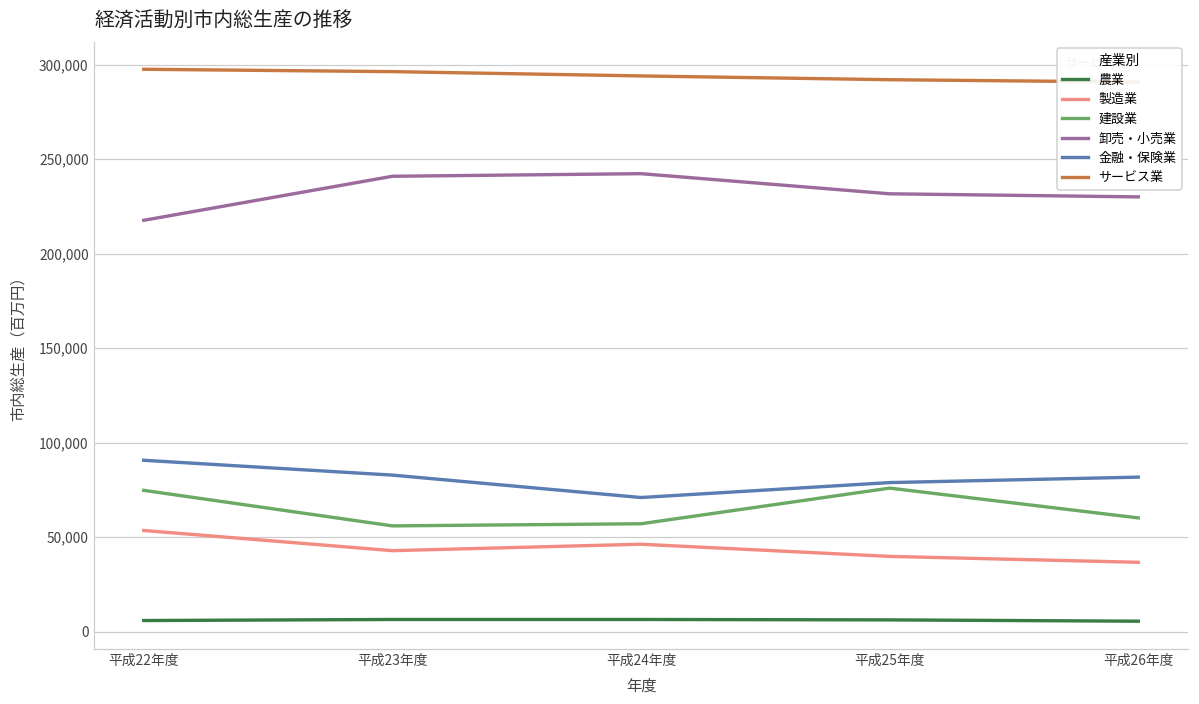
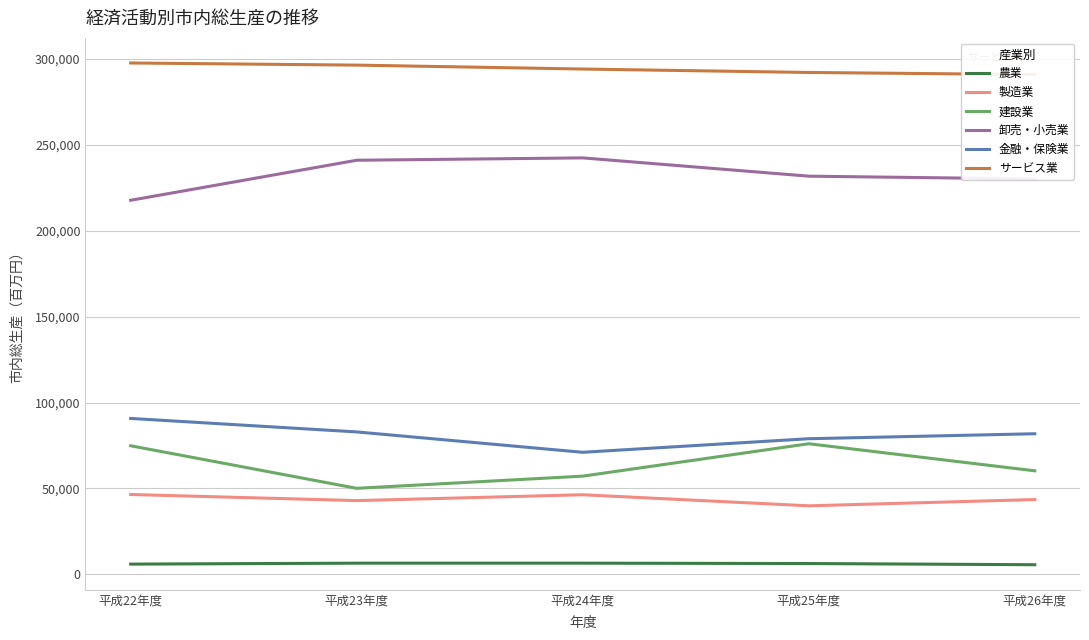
製造業, 平成22年度: 54,000 -> 46,000
建設業, 平成23年度: 56,000 -> 50,000
製造業, 平成26年度: 37,000 -> 44,000
